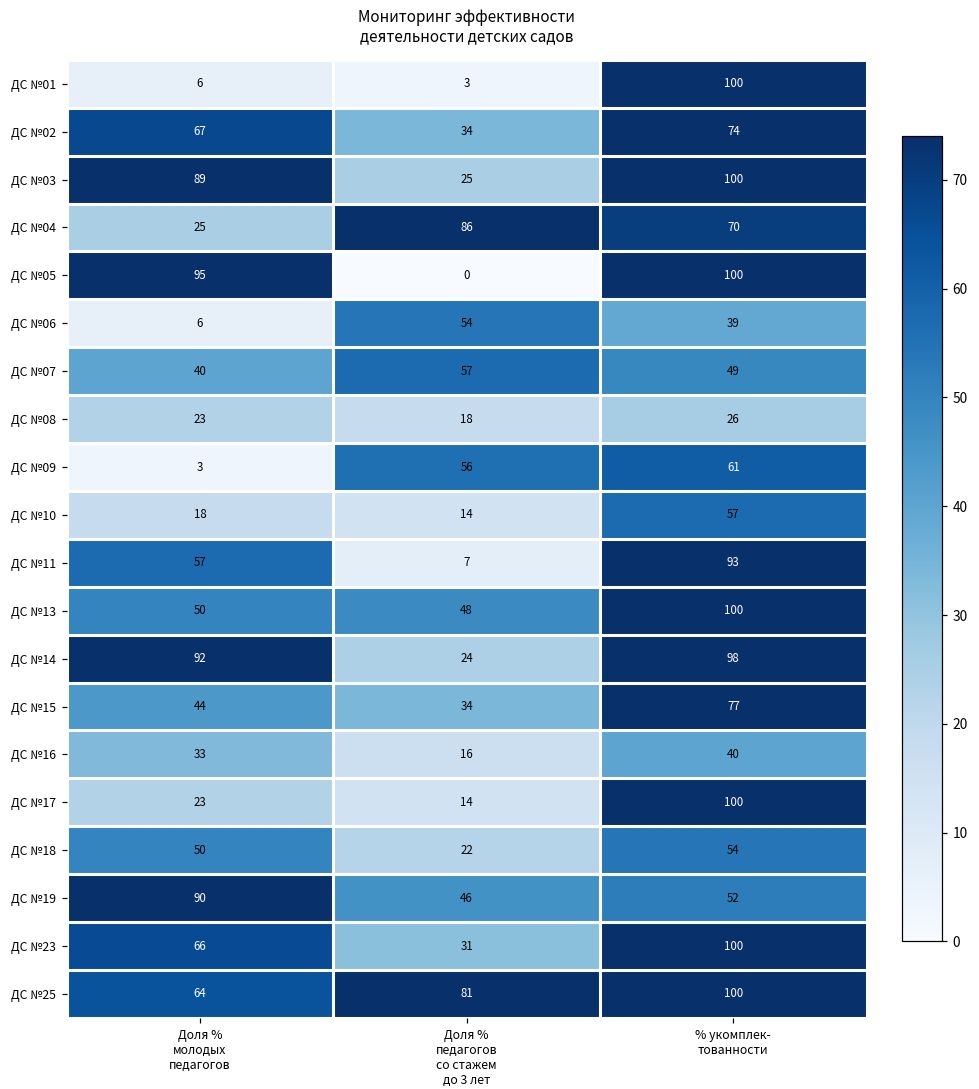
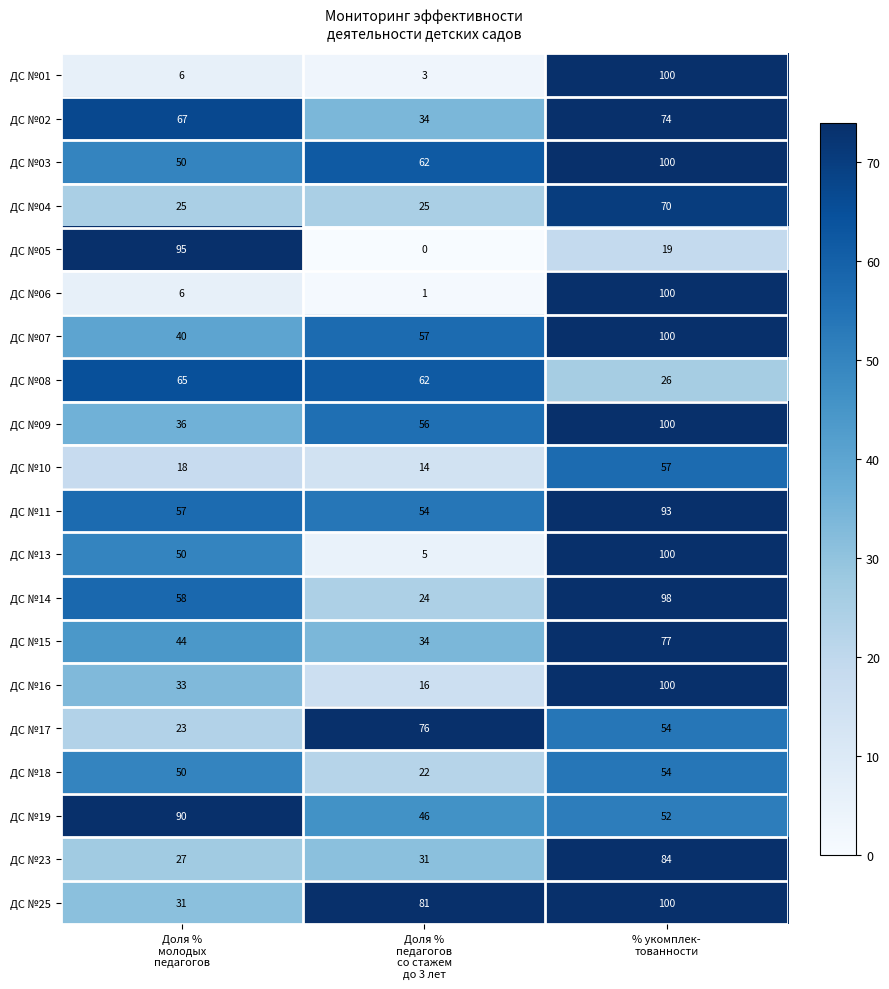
ДС №03, Доля % молодых педагогов: 89 -> 50
ДС №03, Доля % педагогов со стажем до 3 лет: 25 -> 62
ДС №04, Доля % педагогов со стажем до 3 лет: 86 -> 25
ДС №05, % укомплек- тованности: 100 -> 19
ДС №06, Доля % педагогов со стажем до 3 лет: 54 -> 1
ДС №06, % укомплек- тованности: 39 -> 100
ДС №07, % укомплек- тованности: 49 -> 100
ДС №08, Доля % молодых педагогов: 23 -> 65
ДС №08, Доля % педагогов со стажем до 3 лет: 18 -> 62
ДС №09, Доля % молодых педагогов: 3 -> 36
ДС №09, % укомплек- тованности: 61 -> 100
ДС №11, Доля % педагогов со стажем до 3 лет: 7 -> 54
ДС №13, Доля % педагогов со стажем до 3 лет: 48 -> 5
ДС №14, Доля % молодых педагогов: 92 -> 58
ДС №16, % укомплек- тованности: 40 -> 100
ДС №17, Доля % педагогов со стажем до 3 лет: 14 -> 76
ДС №17, % укомплек- тованности: 100 -> 54
ДС №23, Доля % молодых педагогов: 66 -> 27
ДС №23, % укомплек- тованности: 100 -> 84
ДС №25, Доля % молодых педагогов: 64 -> 31
